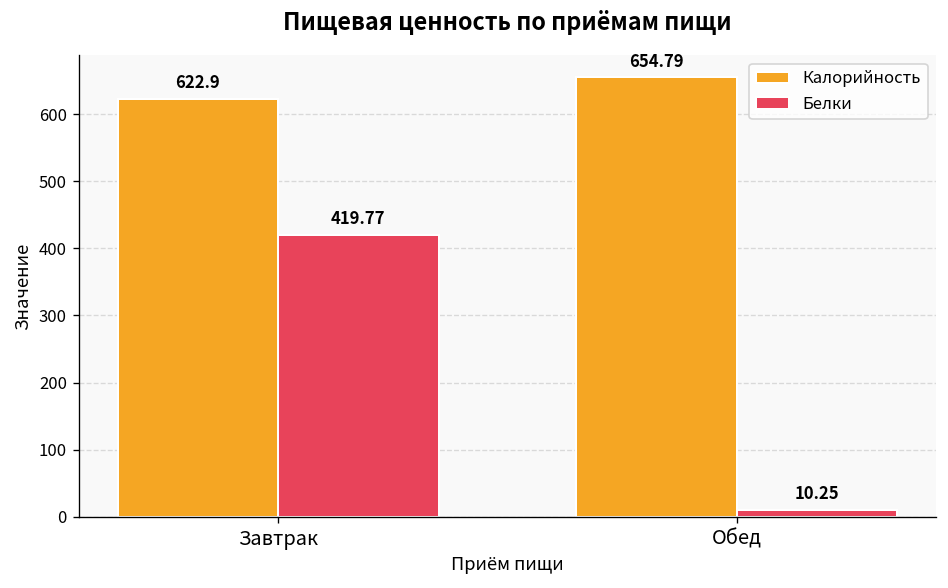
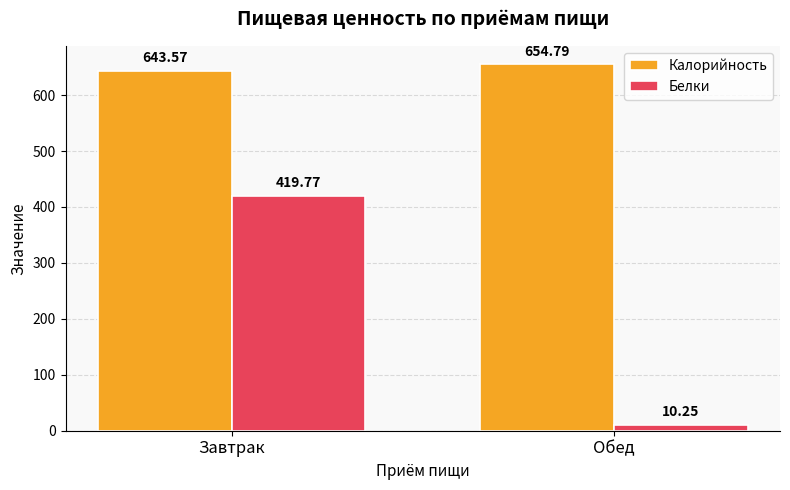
Калорийность, Завтрак: 622.9 -> 643.57
